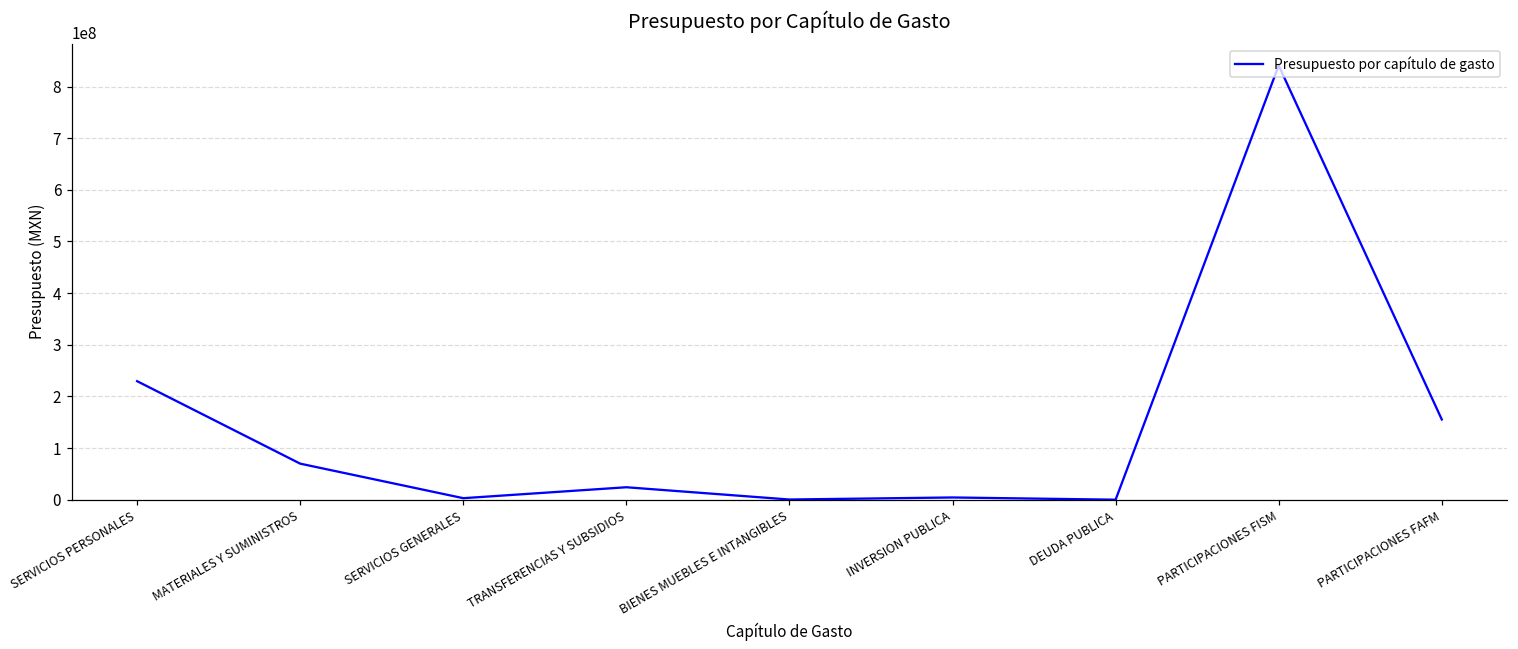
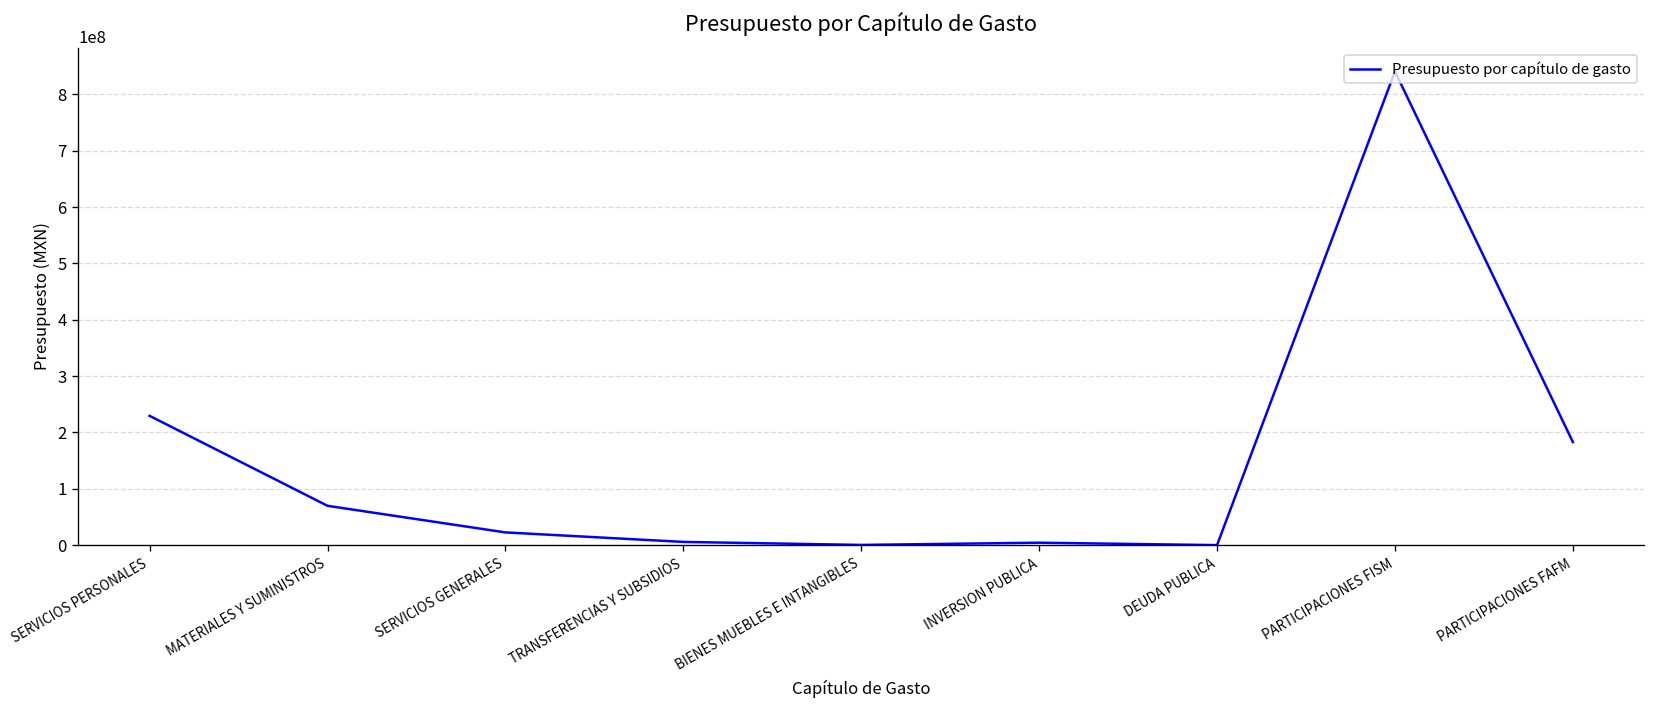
SERVICIOS GENERALES: 0 -> 20000000
TRANSFERENCIAS Y SUBSIDIOS: 20000000 -> 10000000
PARTICIPACIONES FAFM: 160000000 -> 180000000
